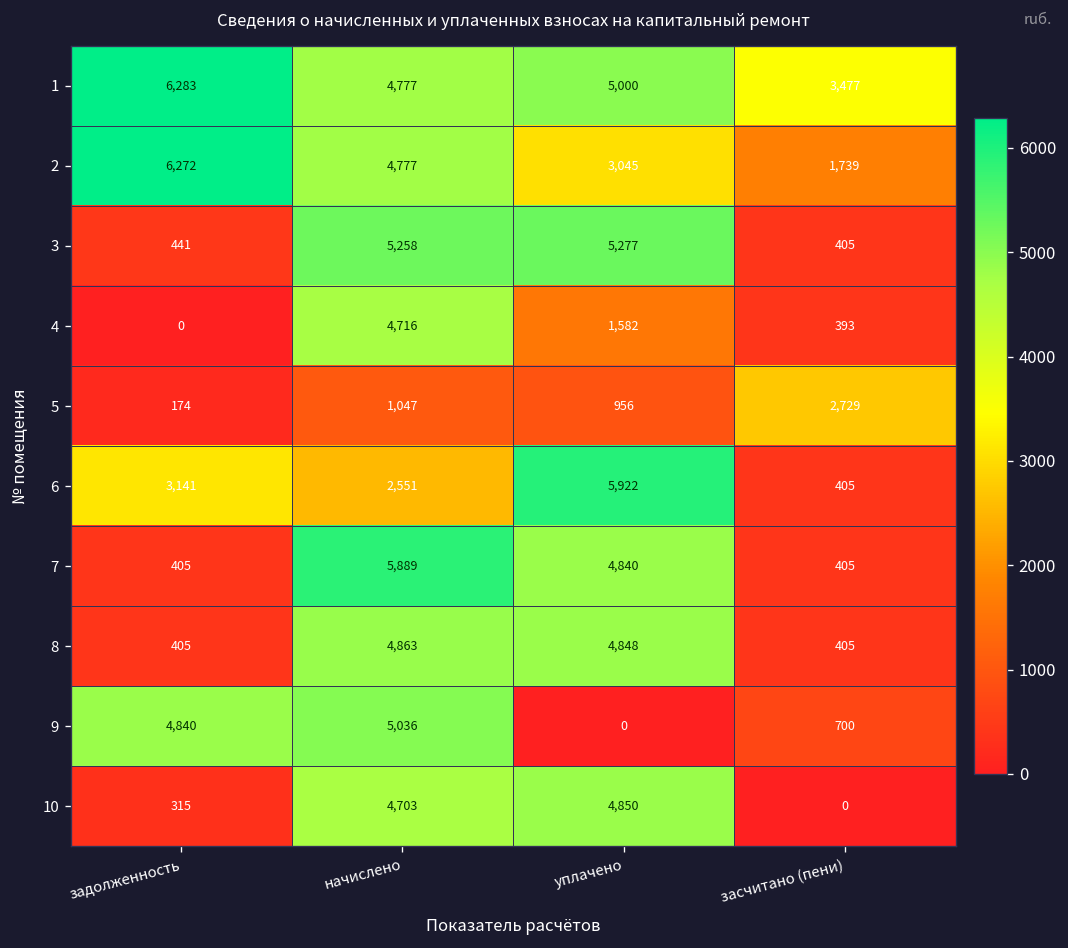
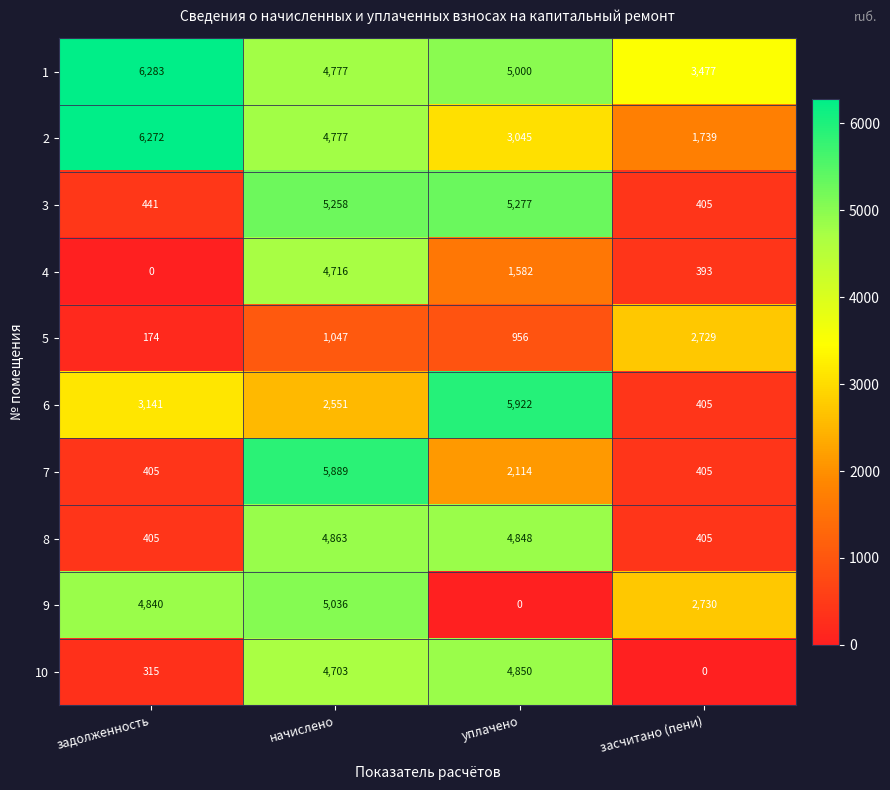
7, уплачено: 4,840 -> 2,114
9, засчитано (пени): 700 -> 2,730
